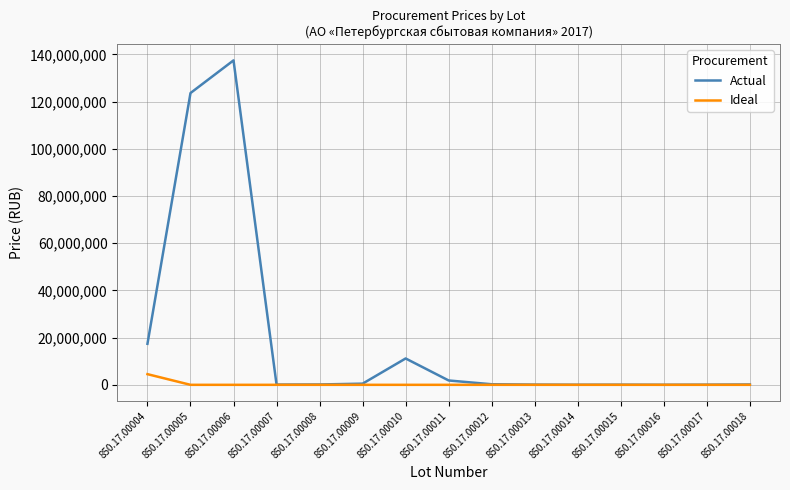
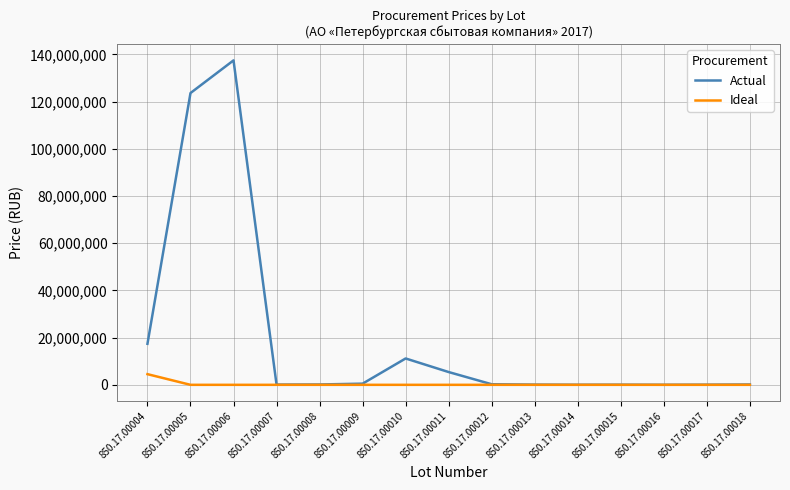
Actual, 850.17.00011: 2,000,000 -> 5,000,000
